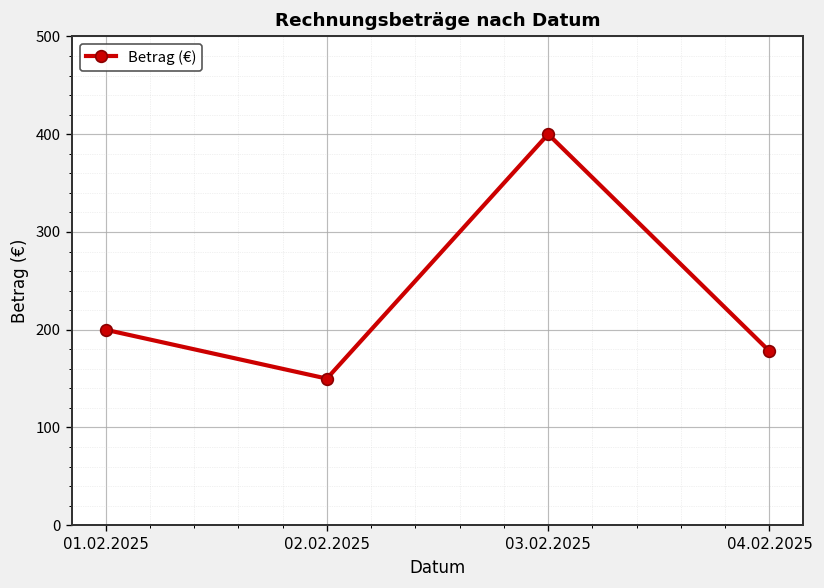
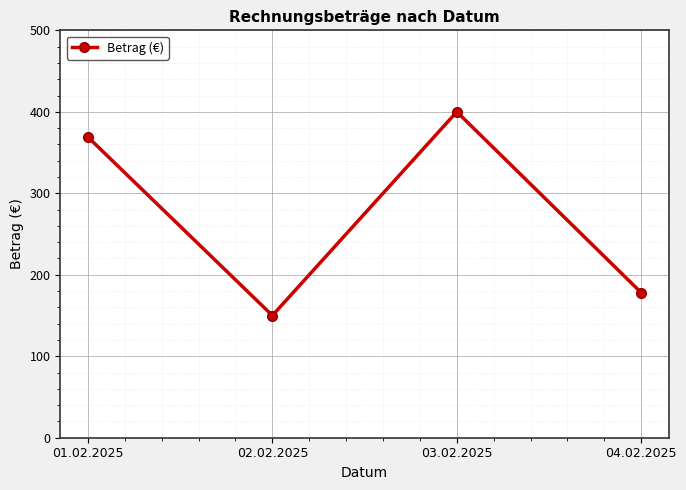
01.02.2025: 200 -> 370
